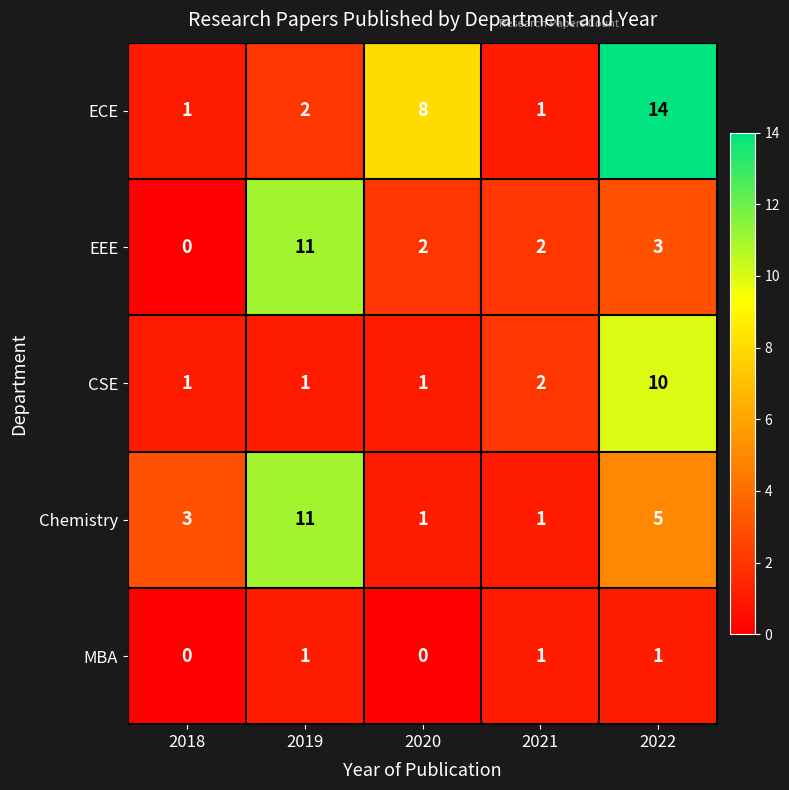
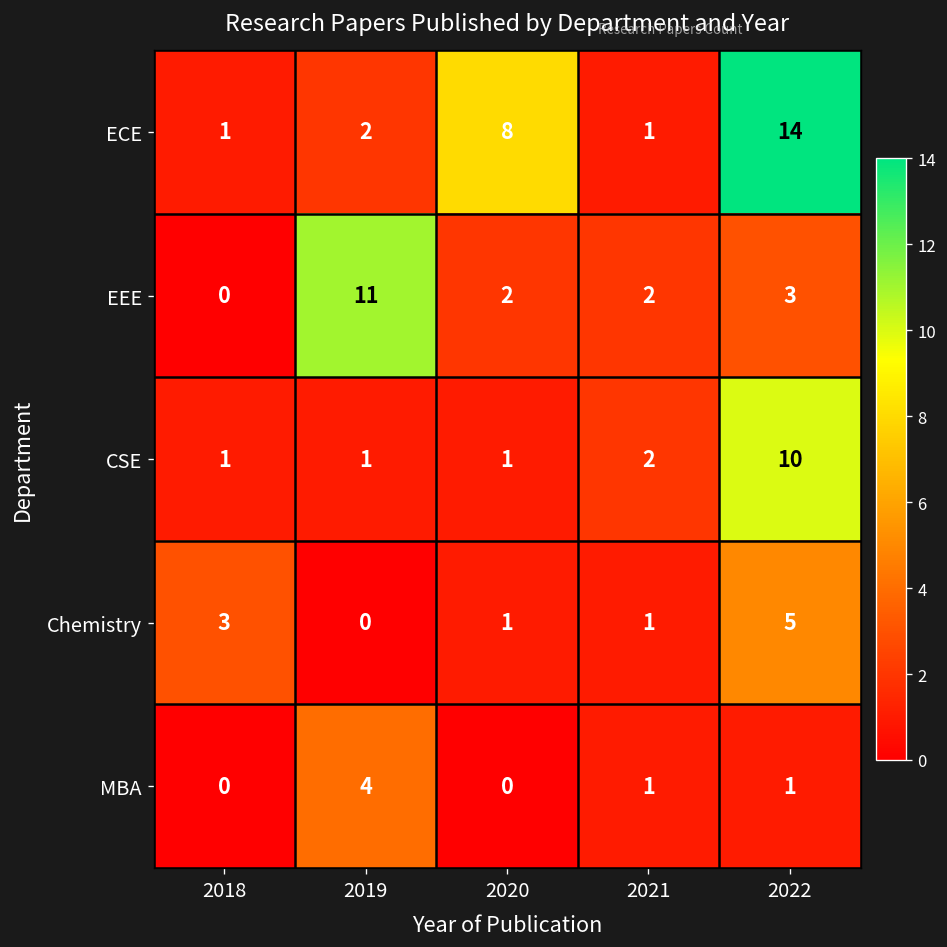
Chemistry, 2019: 11 -> 0
MBA, 2019: 1 -> 4
